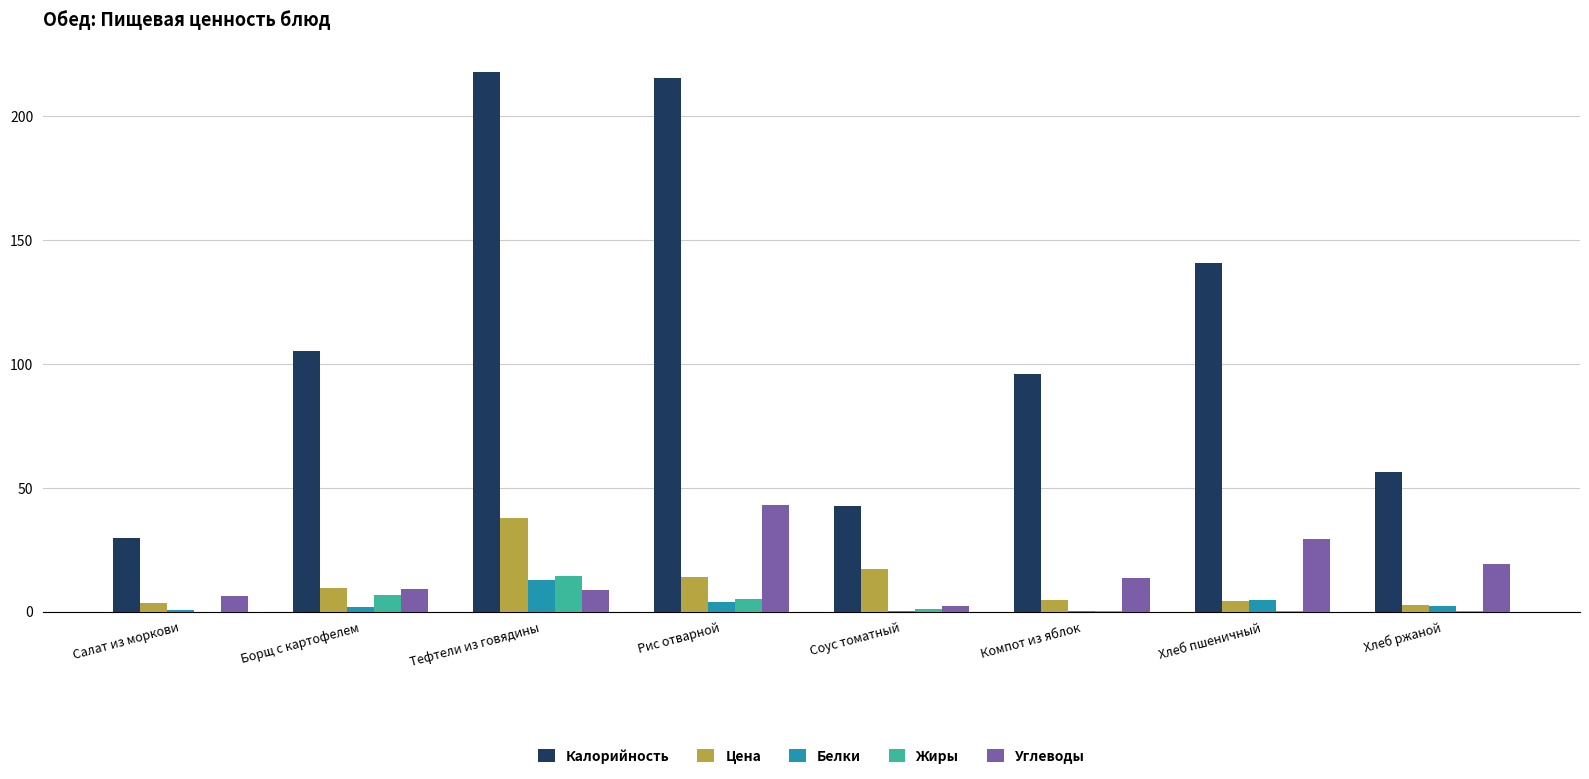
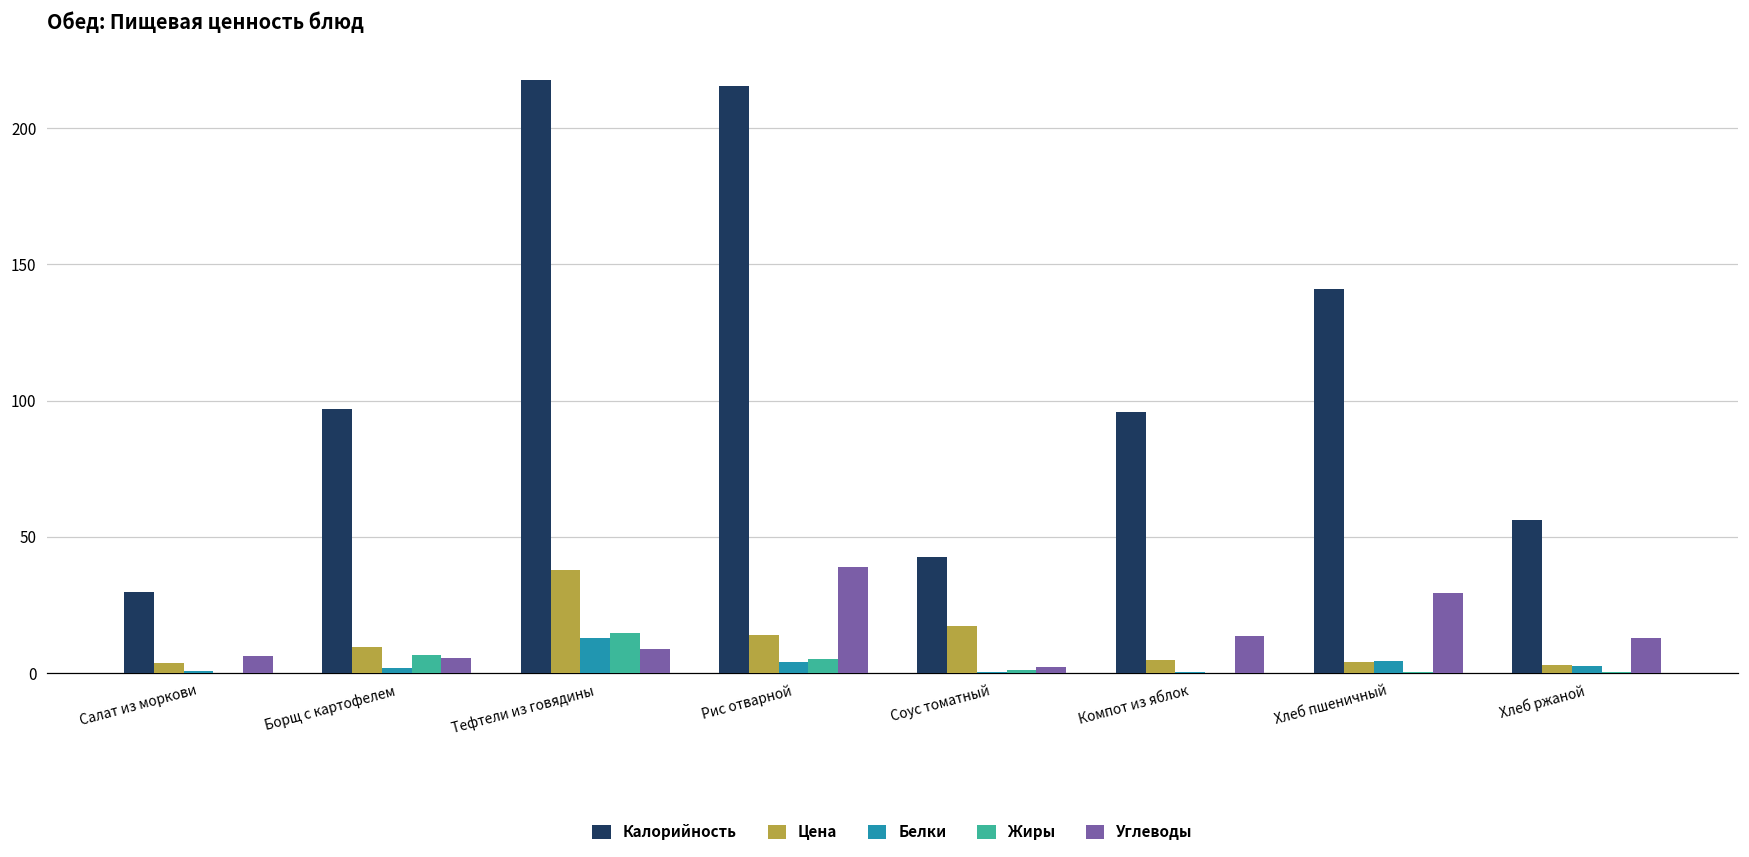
Калорийность, Борщ с картофелем: 105 -> 97
Углеводы, Борщ с картофелем: 9 -> 5
Углеводы, Рис отварной: 43 -> 39
Углеводы, Хлеб ржаной: 19 -> 13
